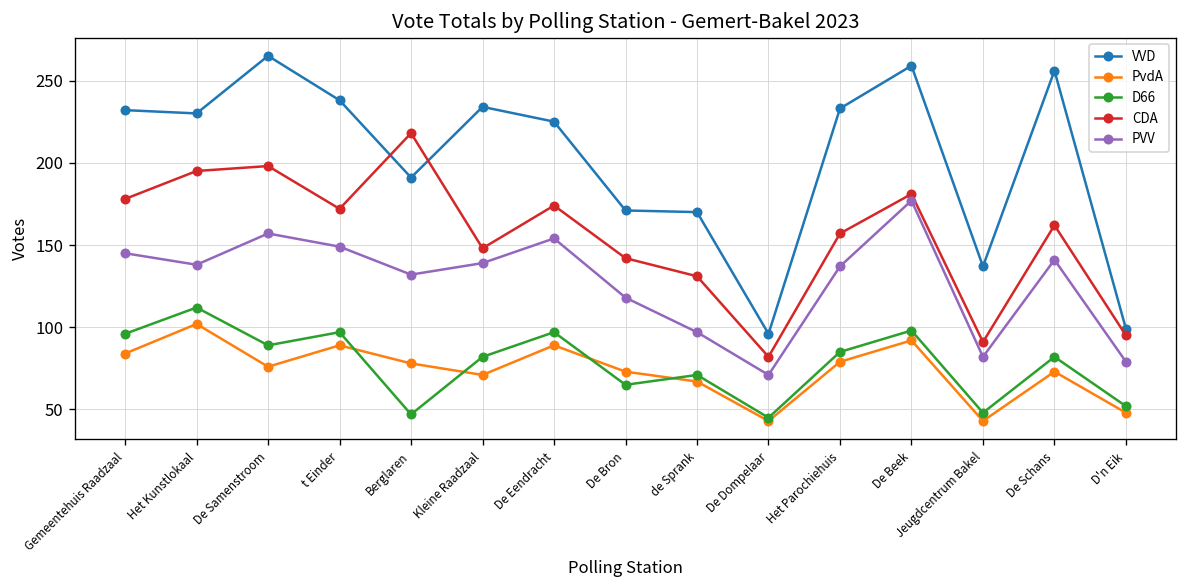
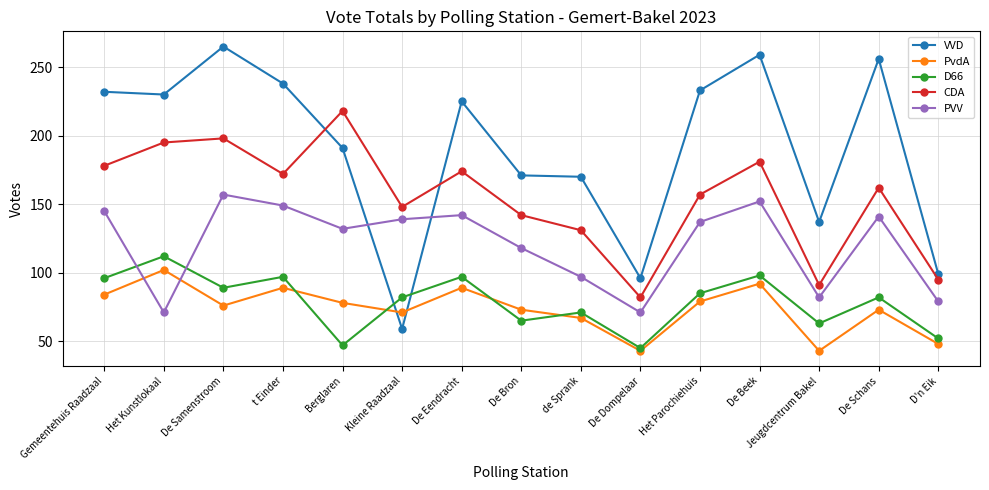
PVV, Het Kunstlokaal: 138 -> 71
VVD, Kleine Raadzaal: 234 -> 59
PVV, De Eendracht: 154 -> 142
PVV, De Beek: 177 -> 152
D66, Jeugdcentrum Bakel: 48 -> 63
